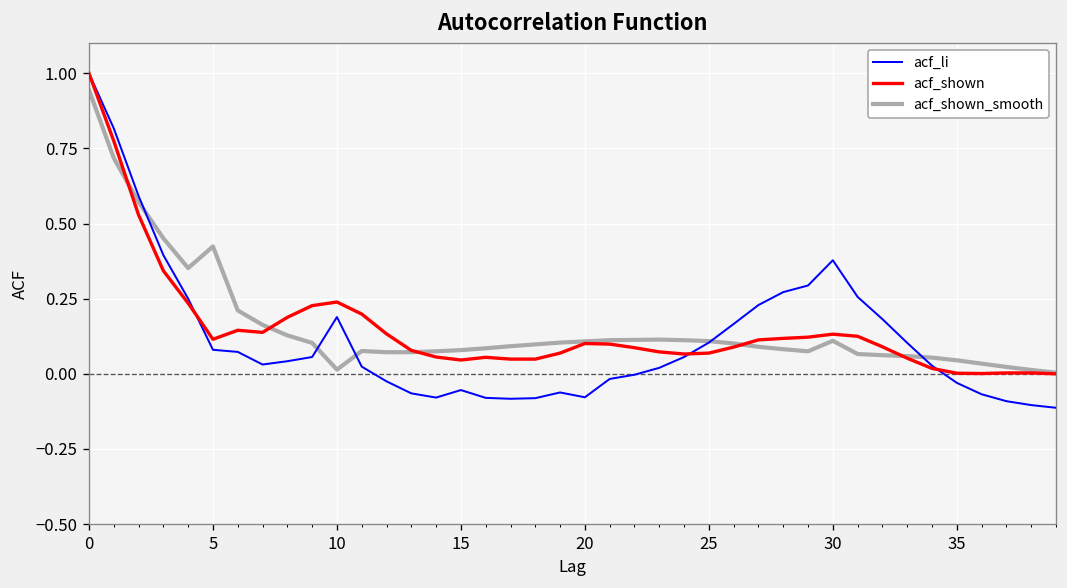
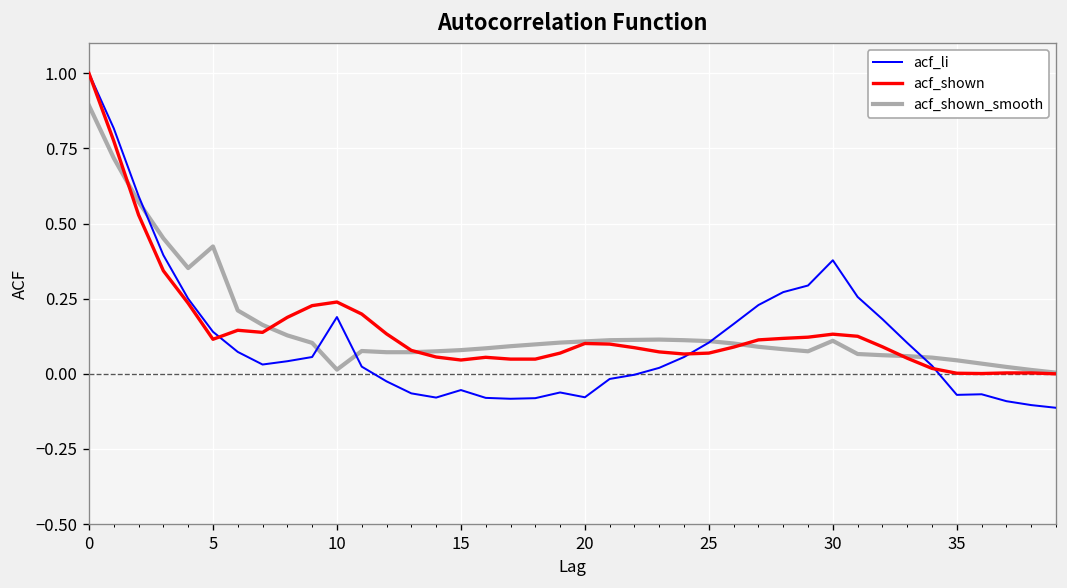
acf_shown_smooth, 0: 0.95 -> 0.89
acf_li, 5: 0.08 -> 0.14
acf_li, 35: -0.03 -> -0.07
